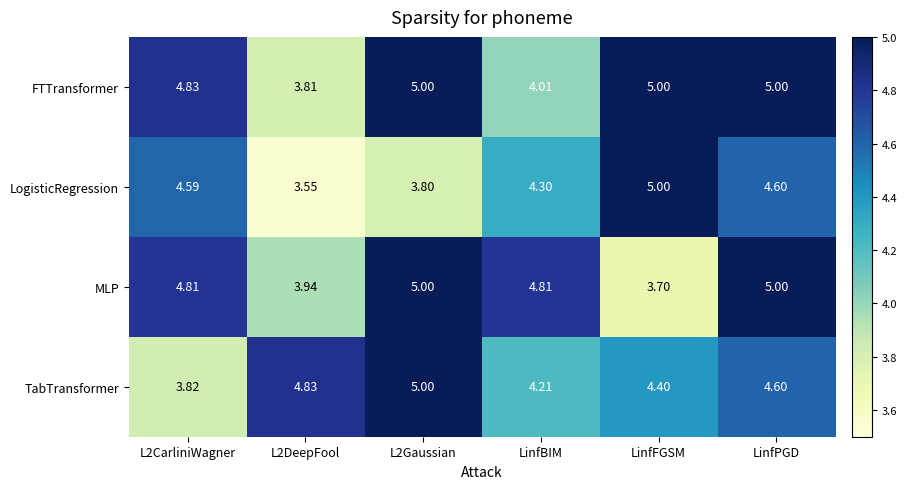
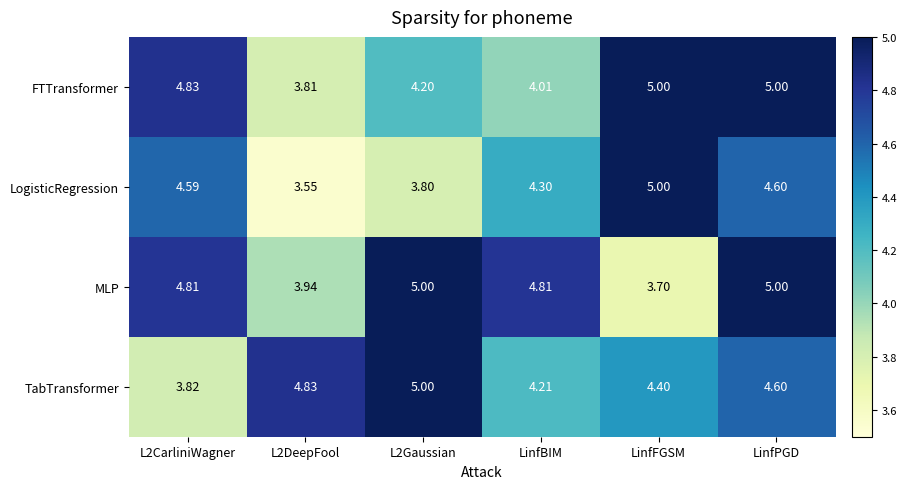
FTTransformer, L2Gaussian: 5.00 -> 4.20
